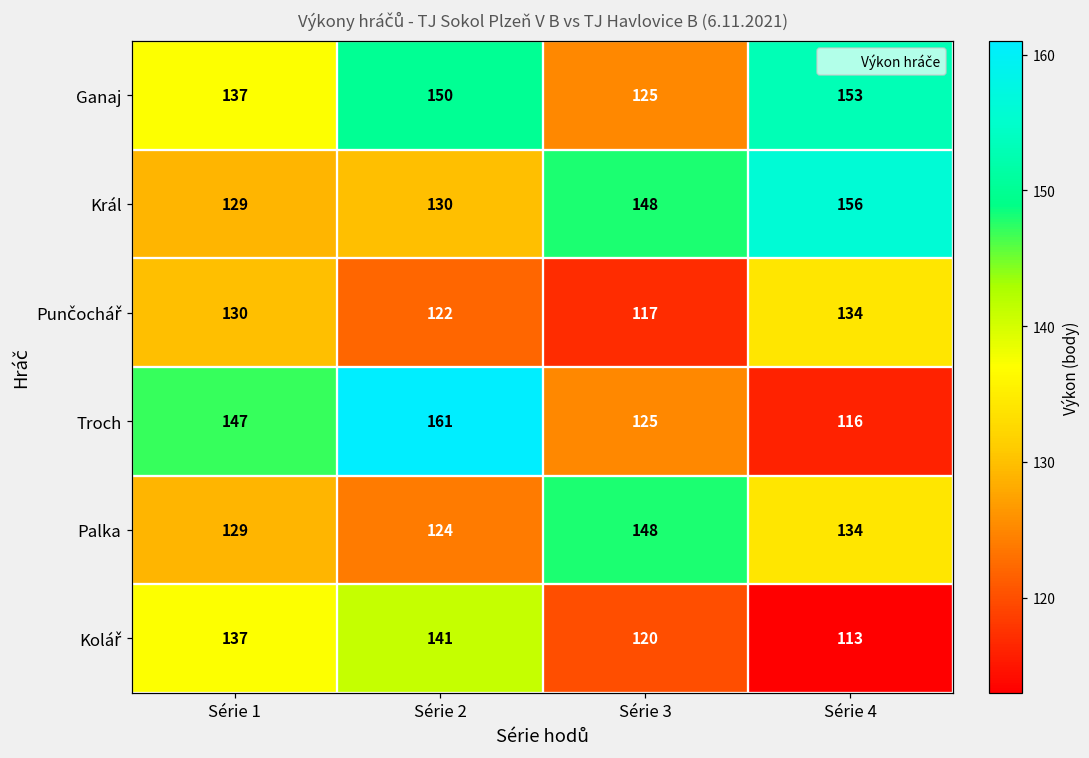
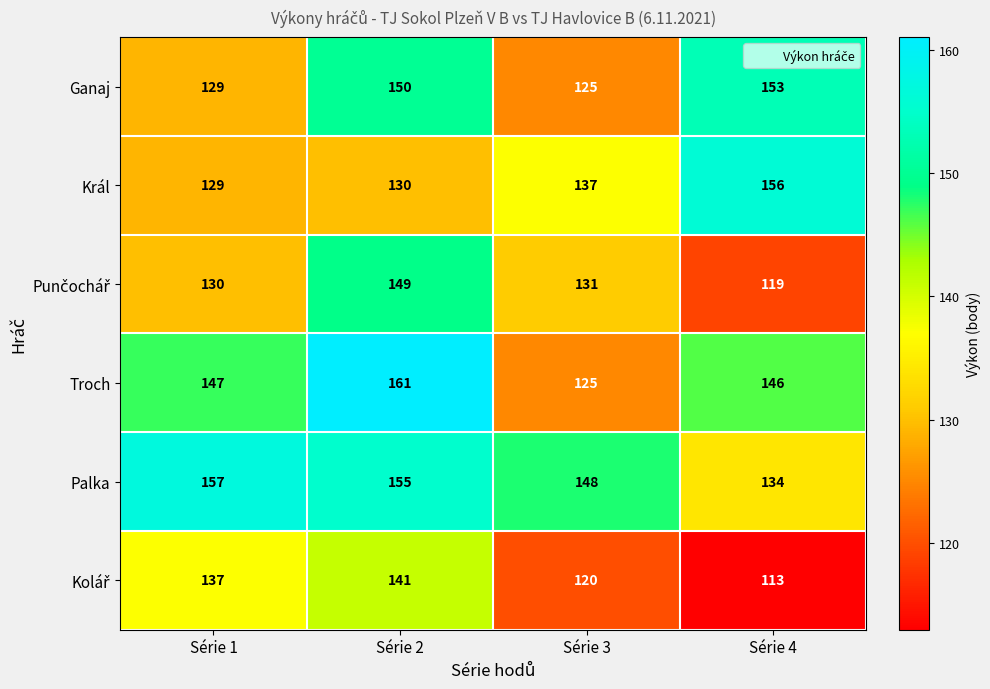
Ganaj, Série 1: 137 -> 129
Král, Série 3: 148 -> 137
Punčochář, Série 2: 122 -> 149
Punčochář, Série 3: 117 -> 131
Punčochář, Série 4: 134 -> 119
Troch, Série 4: 116 -> 146
Palka, Série 1: 129 -> 157
Palka, Série 2: 124 -> 155
